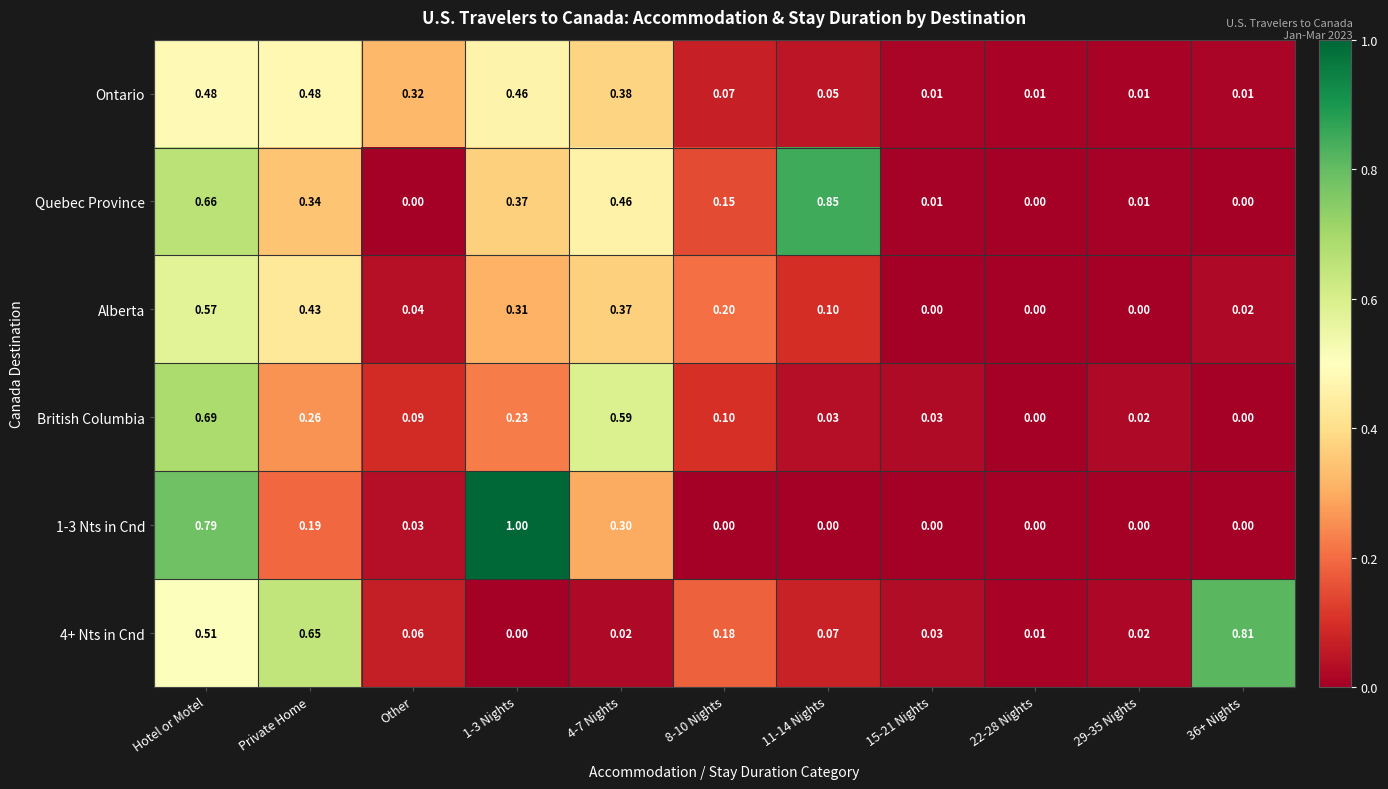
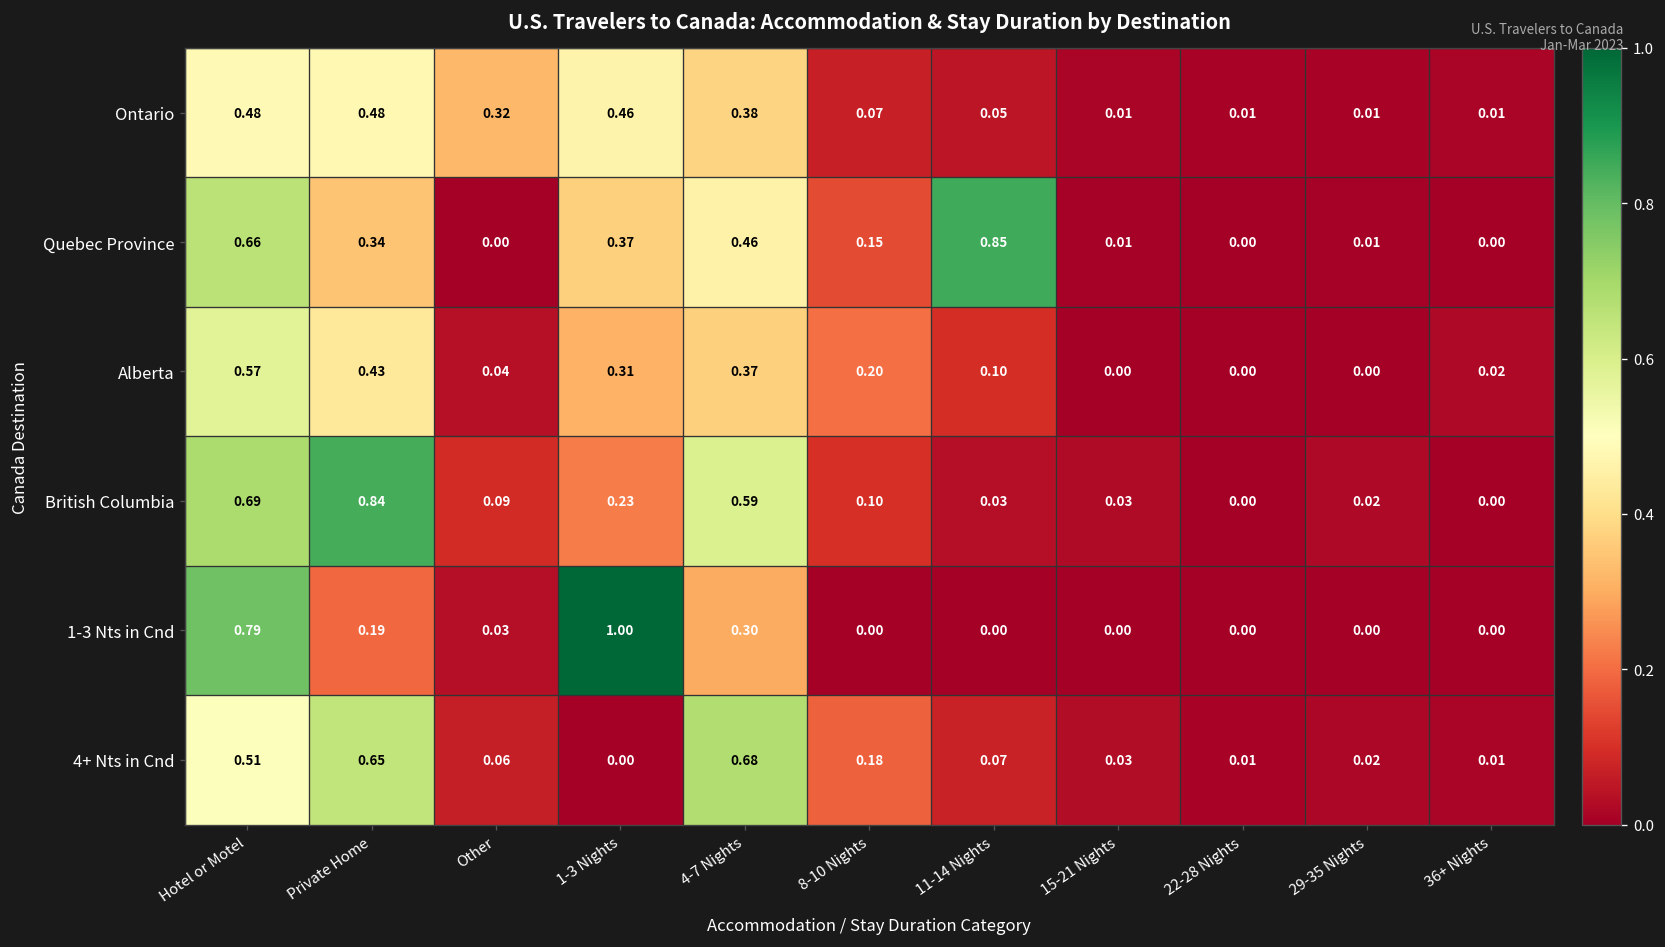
British Columbia, Private Home: 0.26 -> 0.84
4+ Nts in Cnd, 4-7 Nights: 0.02 -> 0.68
4+ Nts in Cnd, 36+ Nights: 0.81 -> 0.01
